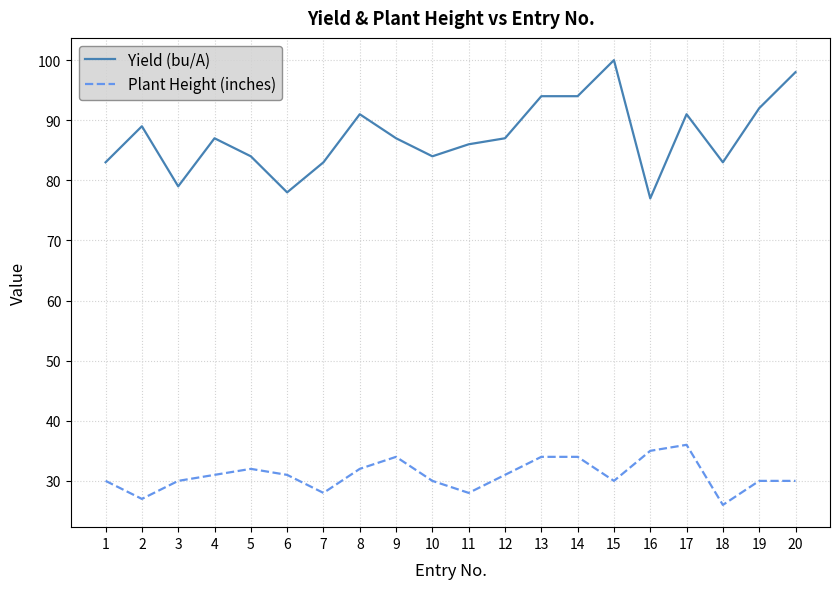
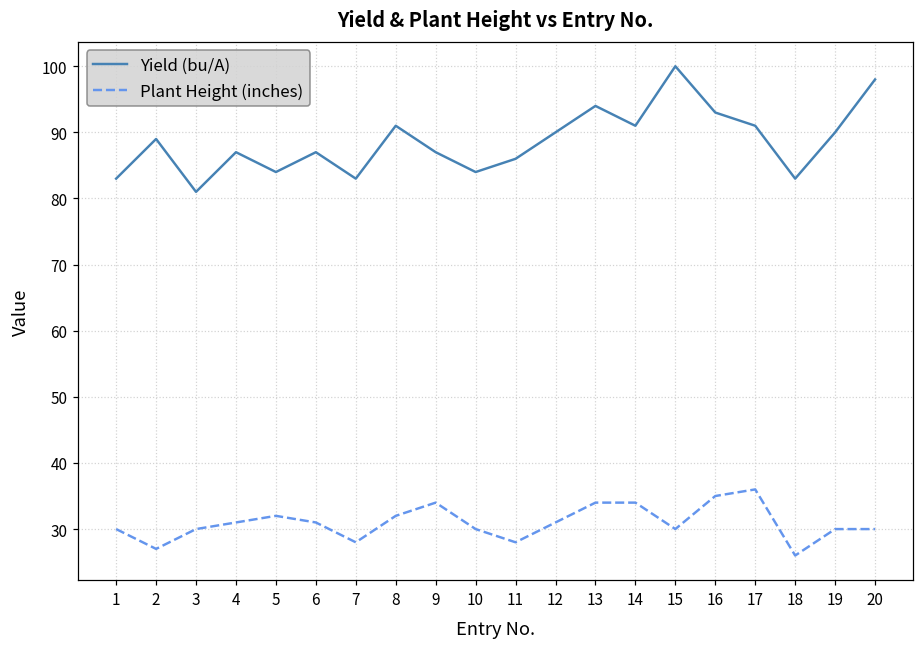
Yield (bu/A), 3: 79 -> 81
Yield (bu/A), 6: 78 -> 87
Yield (bu/A), 12: 87 -> 90
Yield (bu/A), 14: 94 -> 91
Yield (bu/A), 16: 77 -> 93
Yield (bu/A), 19: 92 -> 90
